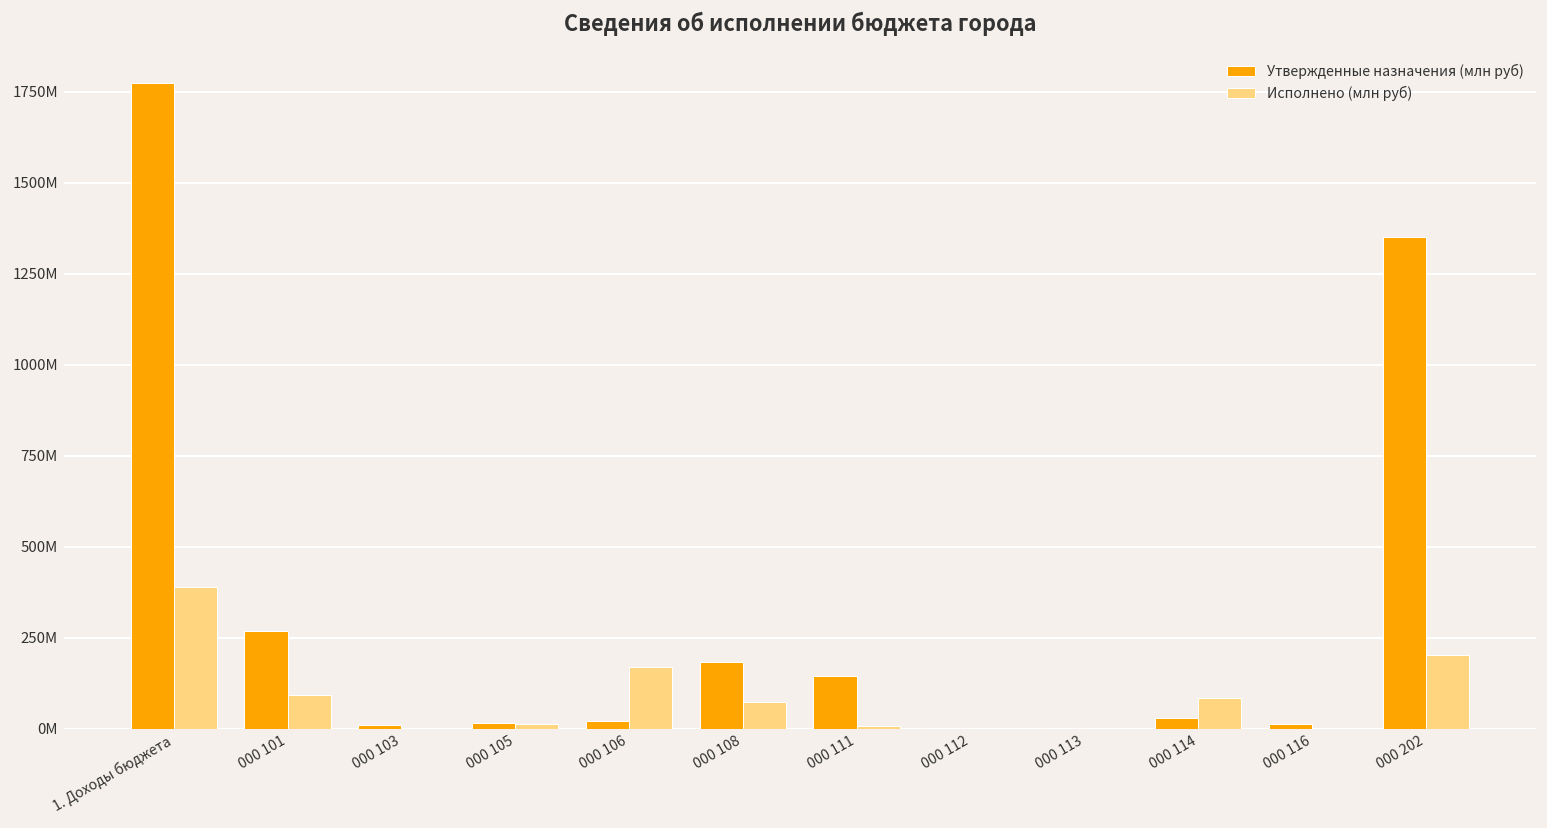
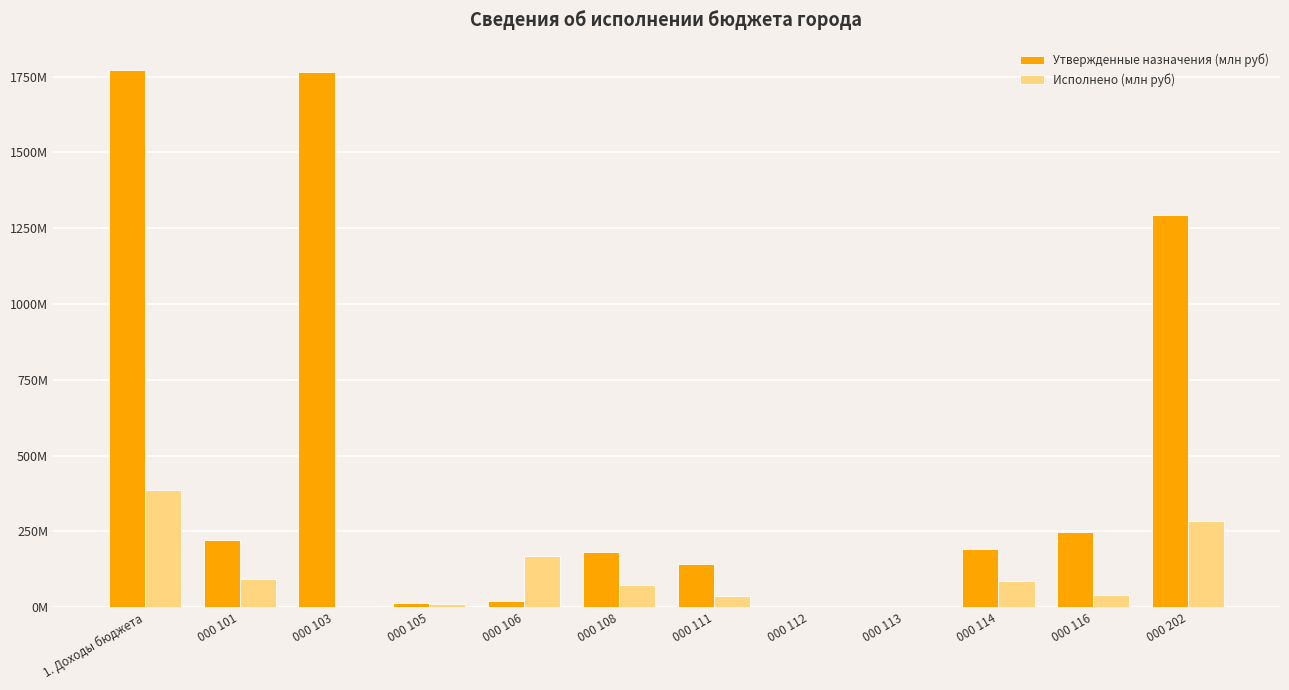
Утвержденные назначения (млн руб), 000 101: 270000000 -> 220000000
Утвержденные назначения (млн руб), 000 103: 10000000 -> 1760000000
Исполнено (млн руб), 000 111: 10000000 -> 40000000
Утвержденные назначения (млн руб), 000 114: 30000000 -> 190000000
Утвержденные назначения (млн руб), 000 116: 10000000 -> 250000000
Исполнено (млн руб), 000 116: 0 -> 40000000
Утвержденные назначения (млн руб), 000 202: 1350000000 -> 1290000000
Исполнено (млн руб), 000 202: 200000000 -> 280000000
